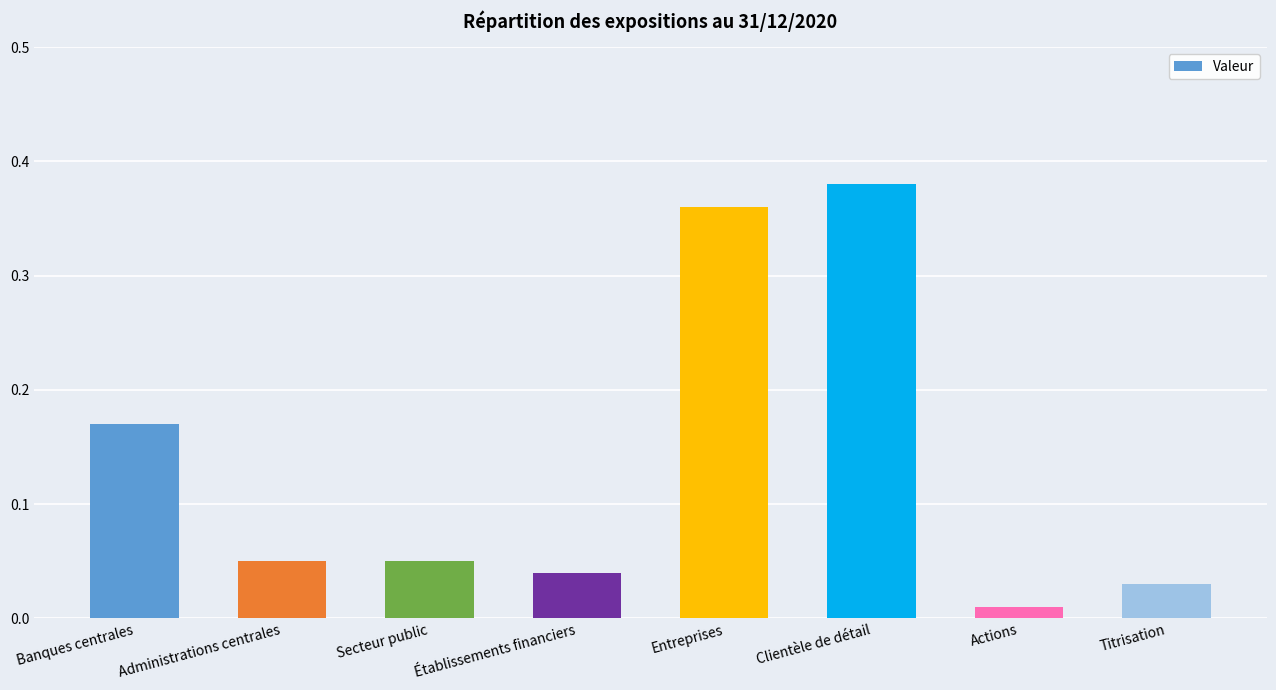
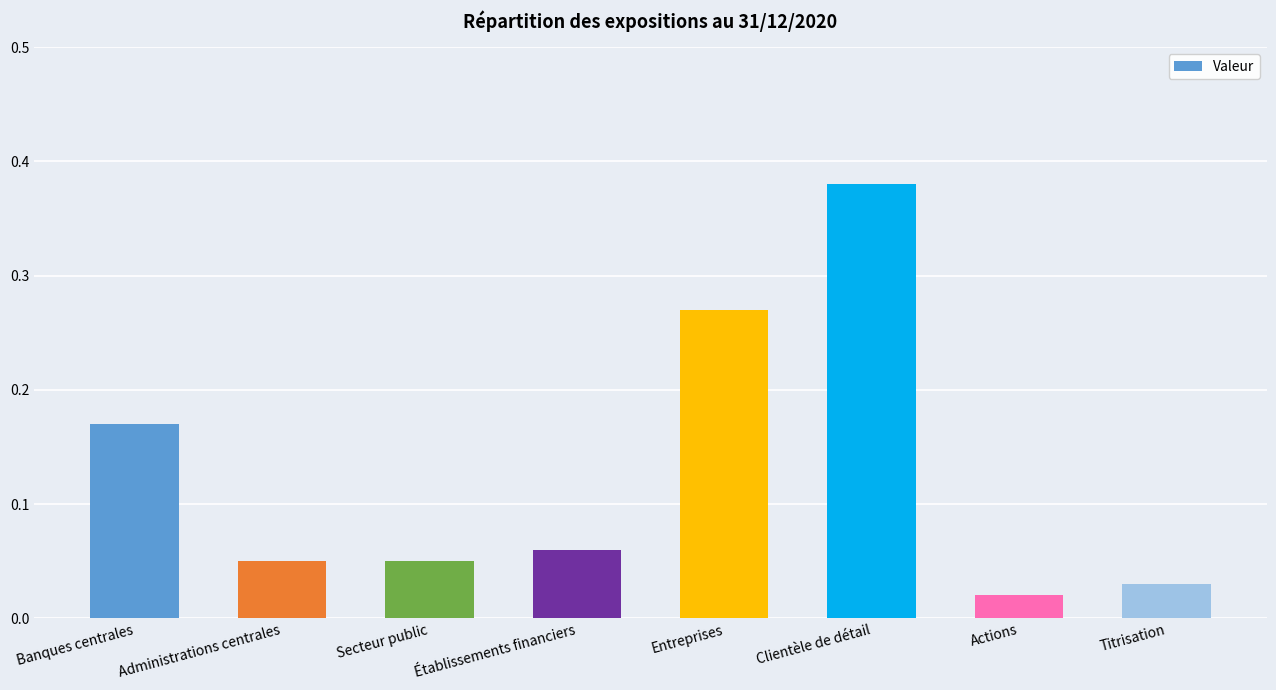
Établissements financiers: 0.04 -> 0.06
Entreprises: 0.36 -> 0.27
Actions: 0.01 -> 0.02
